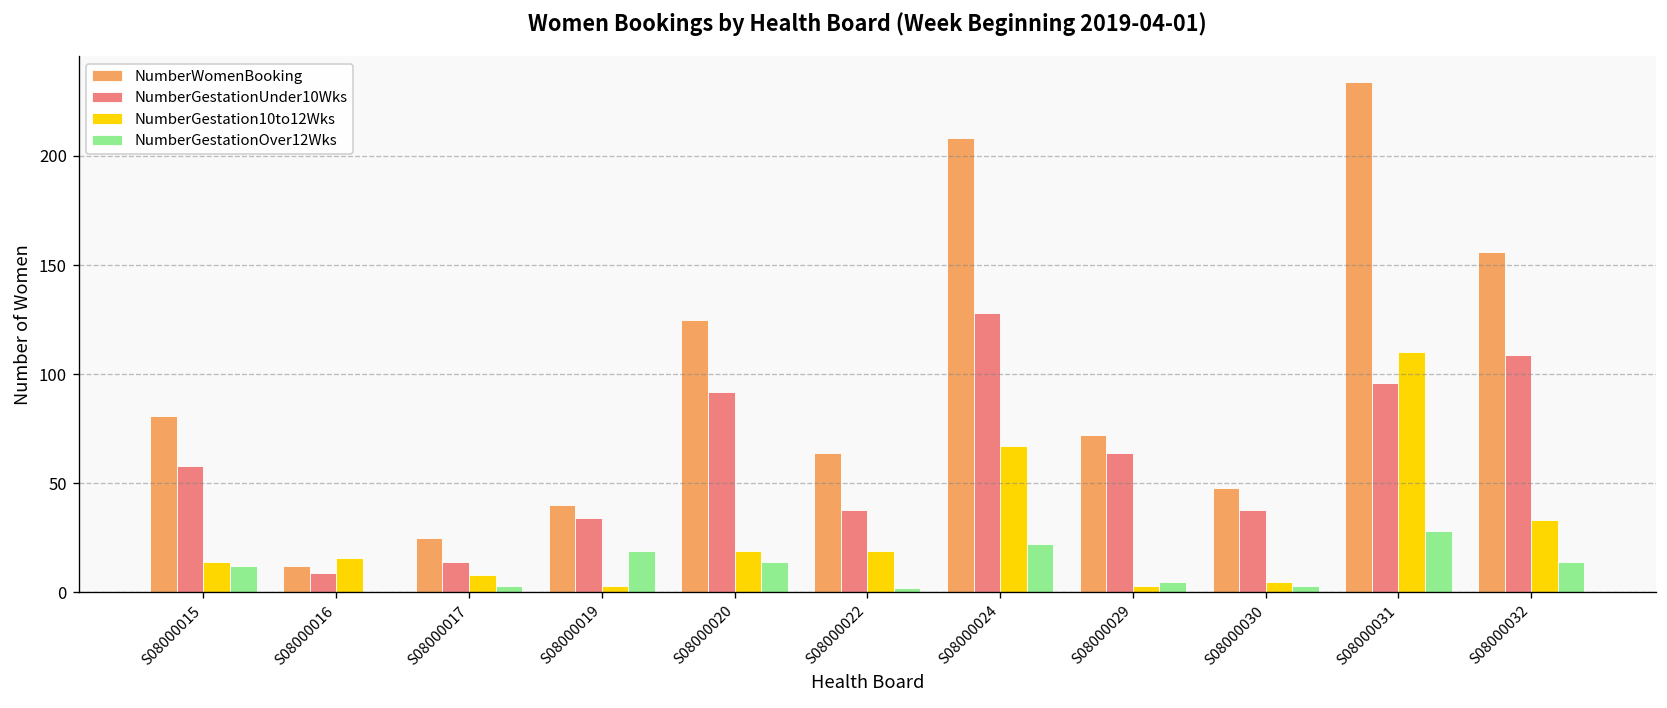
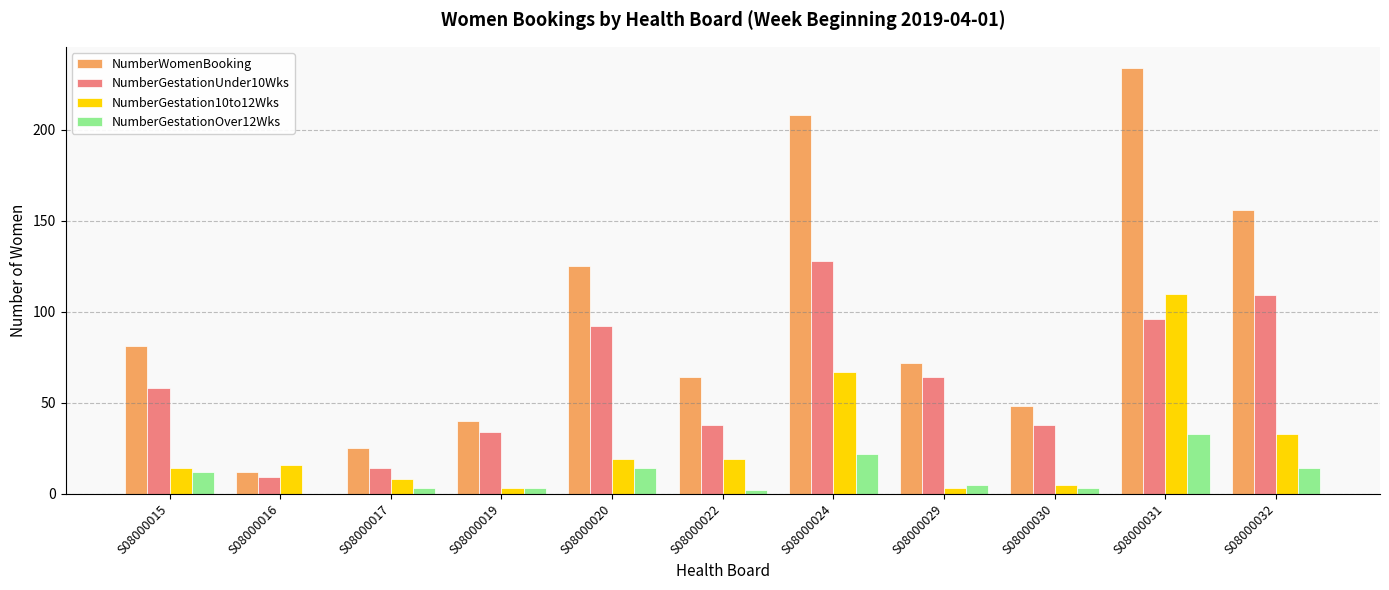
NumberGestationOver12Wks, S08000019: 19 -> 3
NumberGestationOver12Wks, S08000031: 28 -> 33
